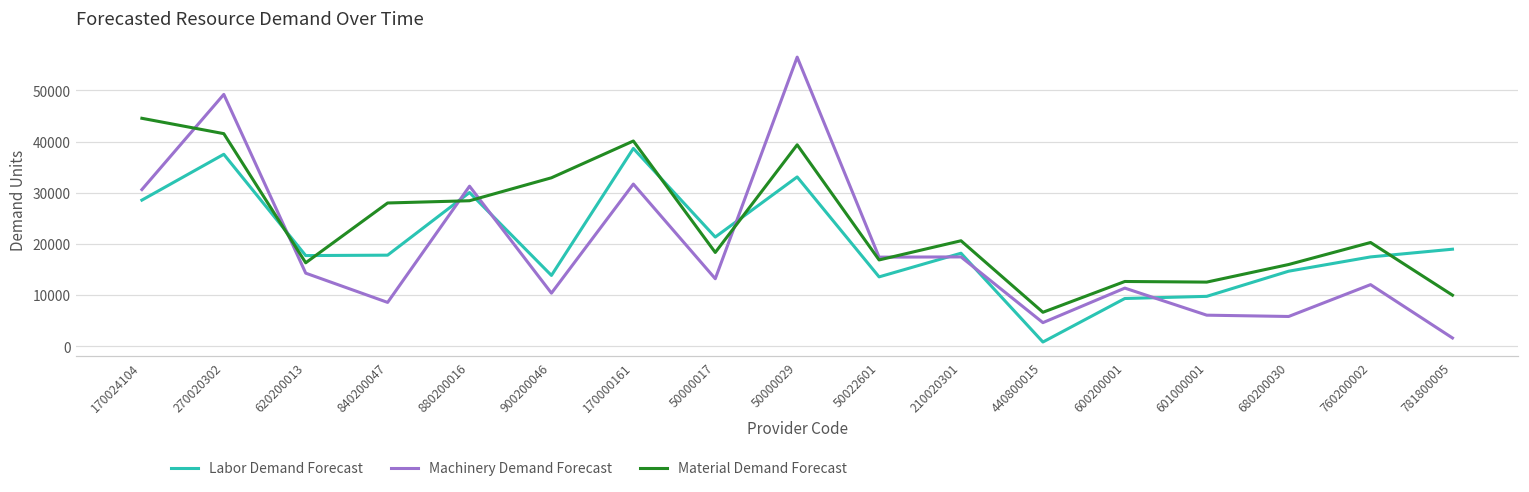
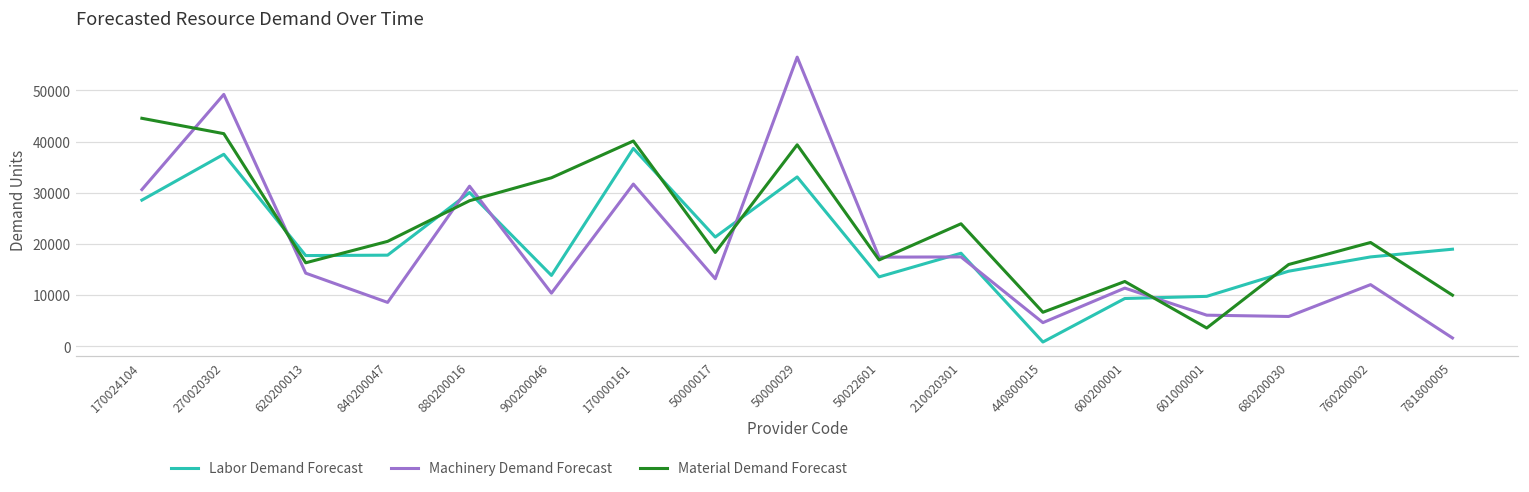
Material Demand Forecast, 840200047: 28000 -> 21000
Material Demand Forecast, 210020301: 21000 -> 24000
Material Demand Forecast, 601000001: 13000 -> 4000
